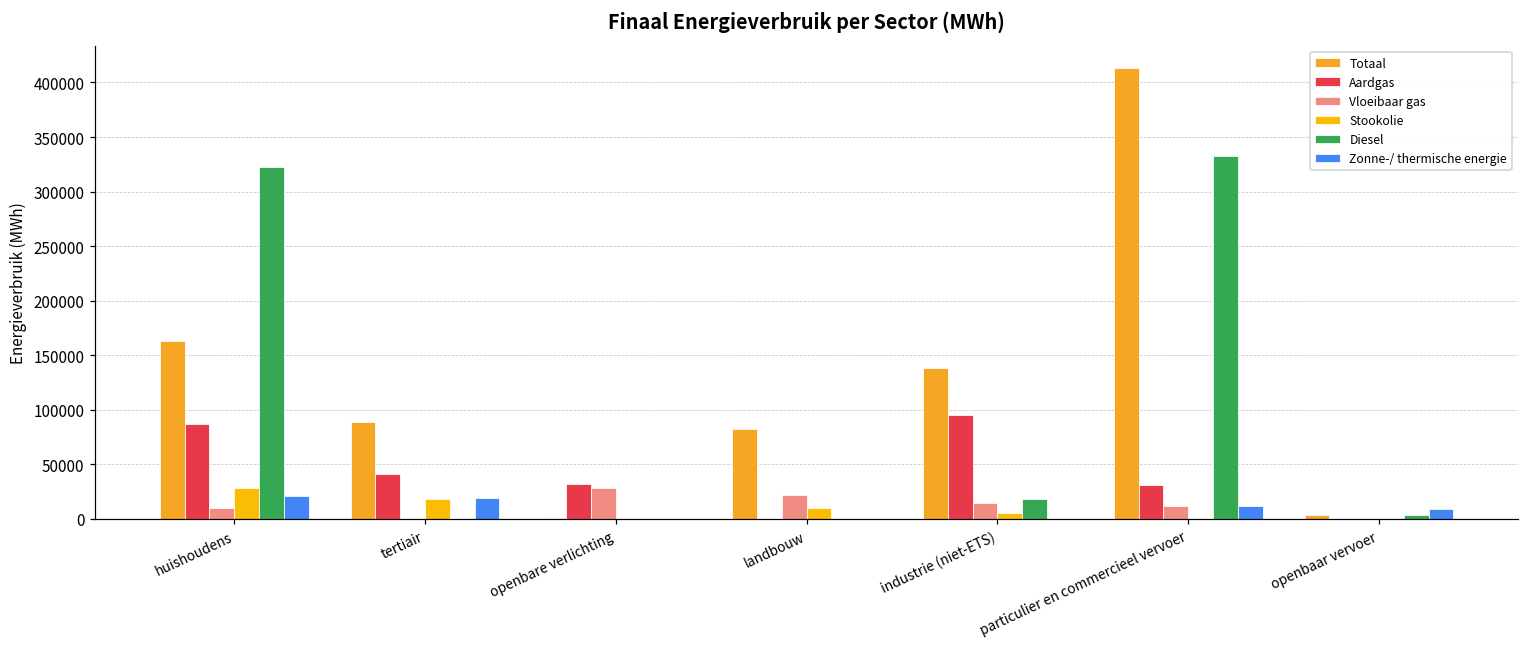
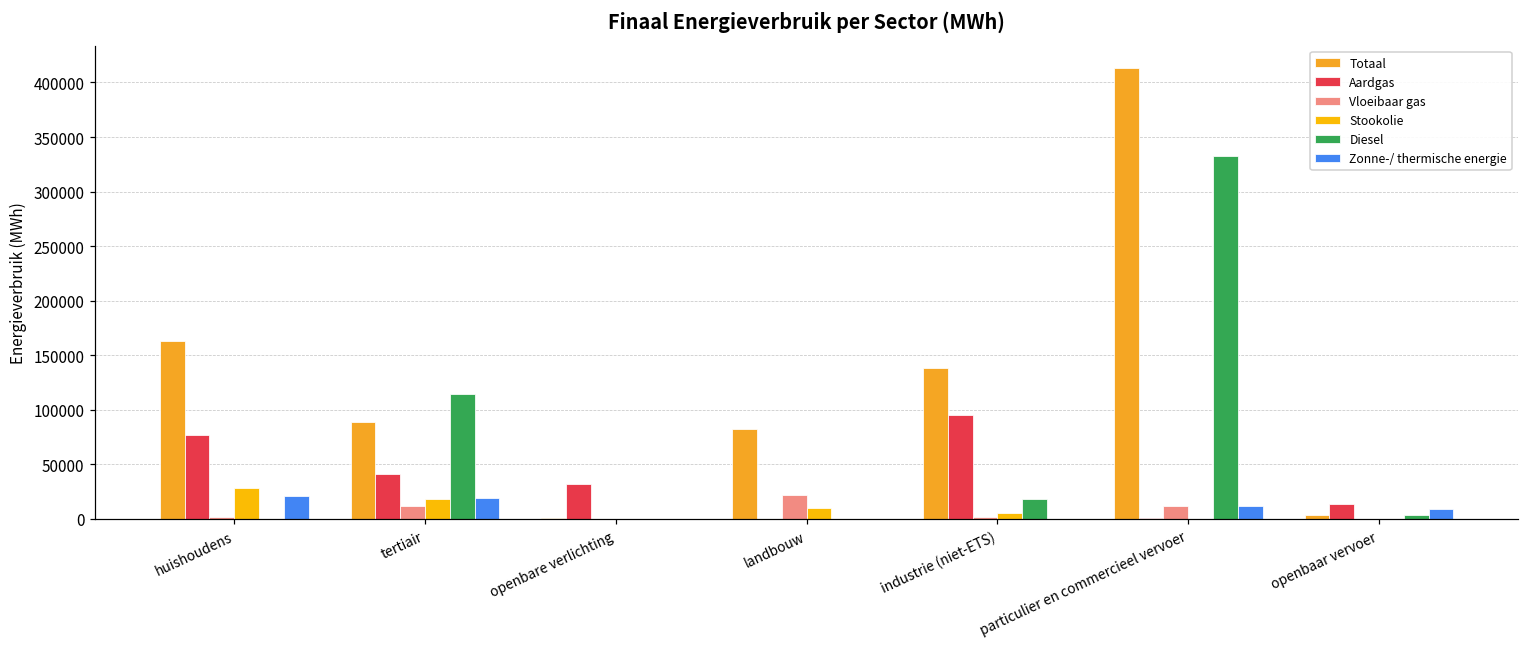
Aardgas, huishoudens: 90000 -> 80000
Vloeibaar gas, huishoudens: 10000 -> 0
Diesel, huishoudens: 320000 -> 0
Vloeibaar gas, tertiair: 0 -> 10000
Diesel, tertiair: 0 -> 110000
Vloeibaar gas, openbare verlichting: 30000 -> 0
Vloeibaar gas, industrie (niet-ETS): 10000 -> 0
Aardgas, particulier en commercieel vervoer: 30000 -> 0
Aardgas, openbaar vervoer: 0 -> 10000
